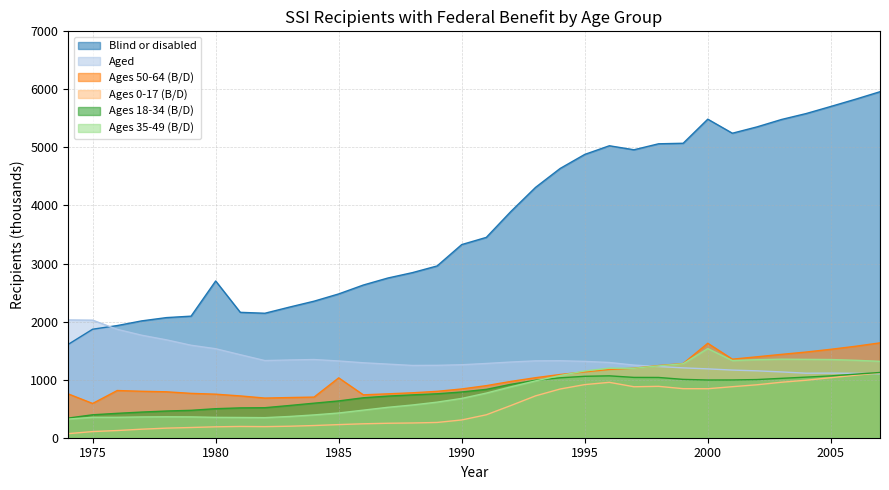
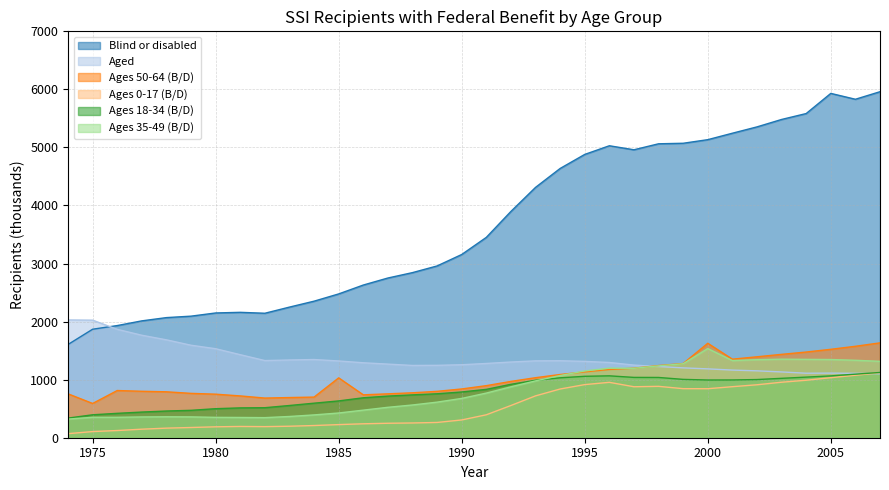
Blind or disabled, 1980: 2700 -> 2100
Blind or disabled, 1990: 3300 -> 3200
Blind or disabled, 2000: 5500 -> 5100
Blind or disabled, 2005: 5700 -> 5900
